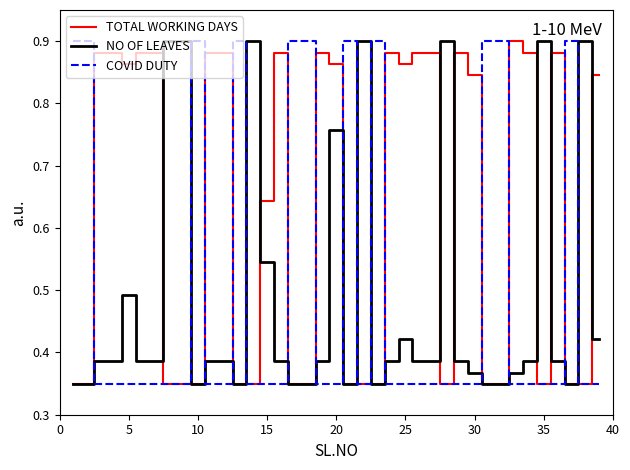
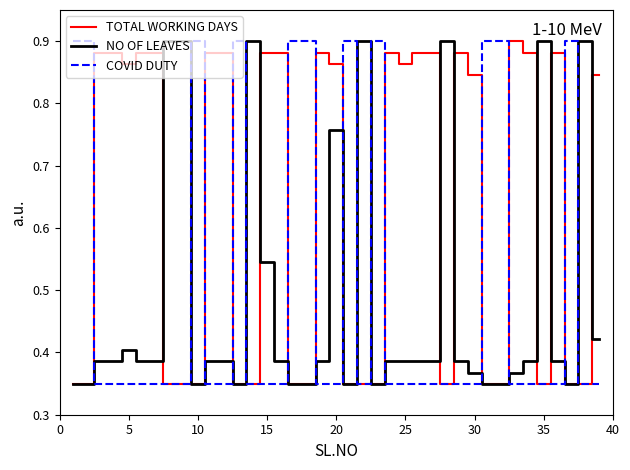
NO OF LEAVES, 5: 0.49 -> 0.40
TOTAL WORKING DAYS, 15: 0.64 -> 0.88
NO OF LEAVES, 25: 0.42 -> 0.39
